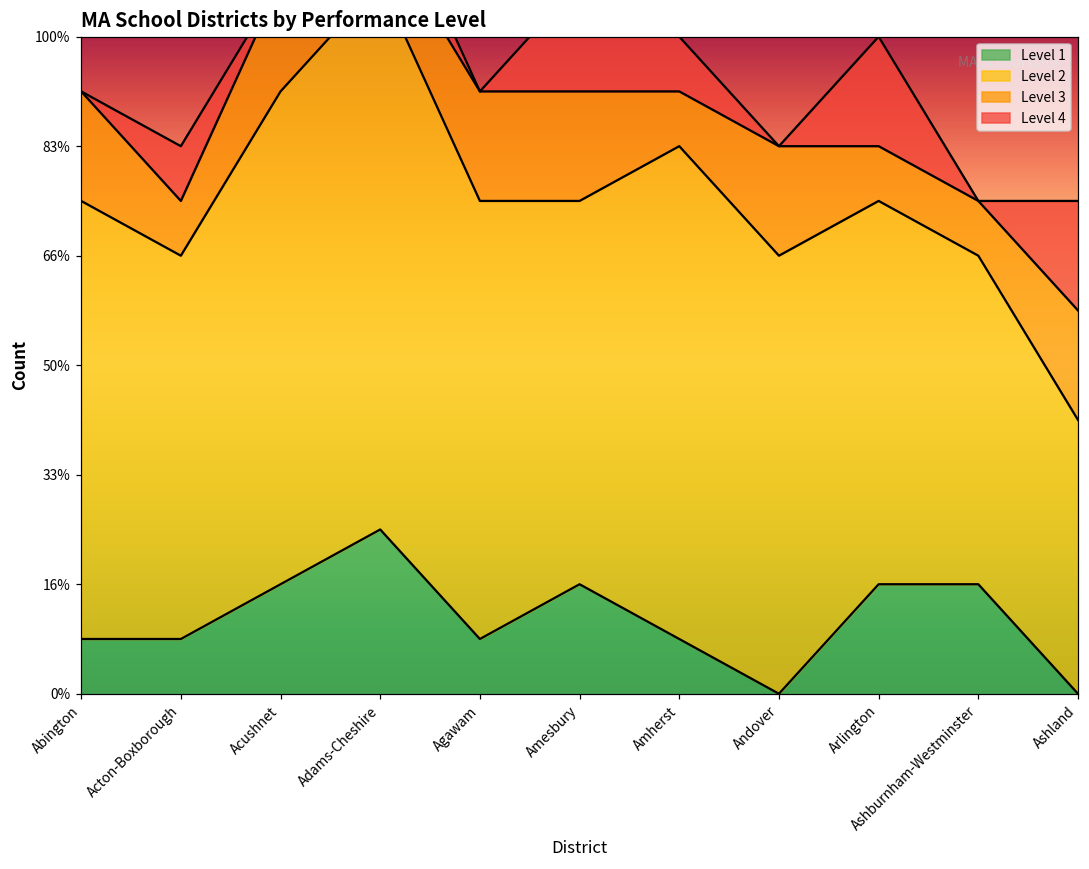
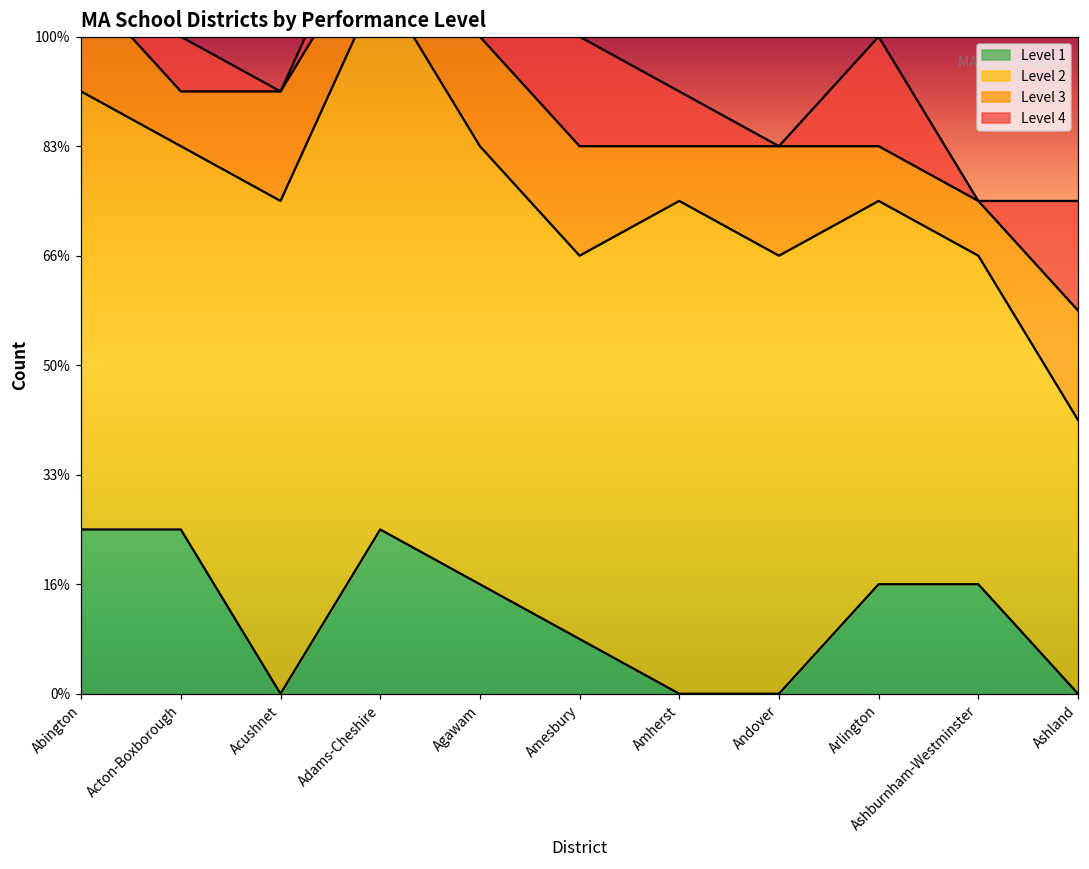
Level 1, Abington: 8% -> 25%
Level 1, Acton-Boxborough: 8% -> 25%
Level 1, Acushnet: 17% -> 0%
Level 1, Agawam: 8% -> 17%
Level 1, Amesbury: 17% -> 8%
Level 1, Amherst: 8% -> 0%
